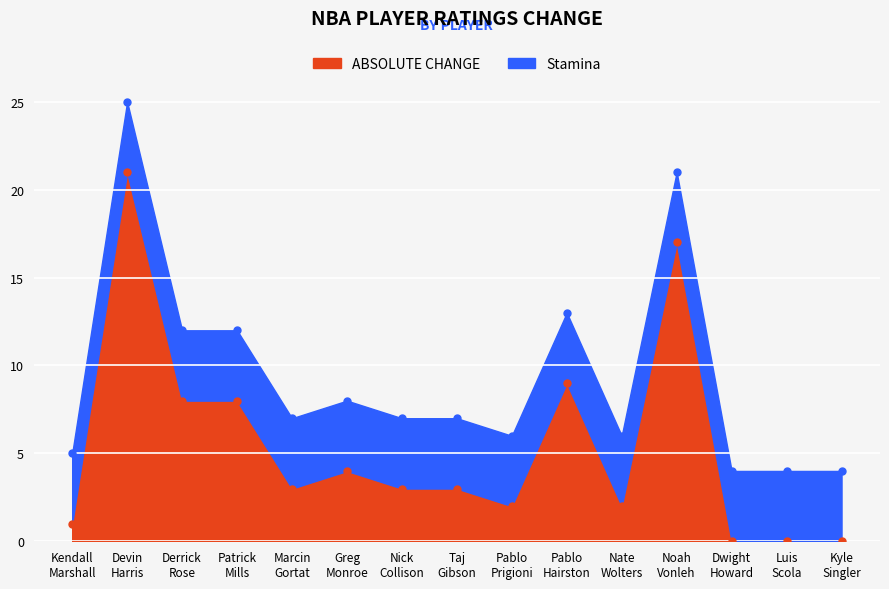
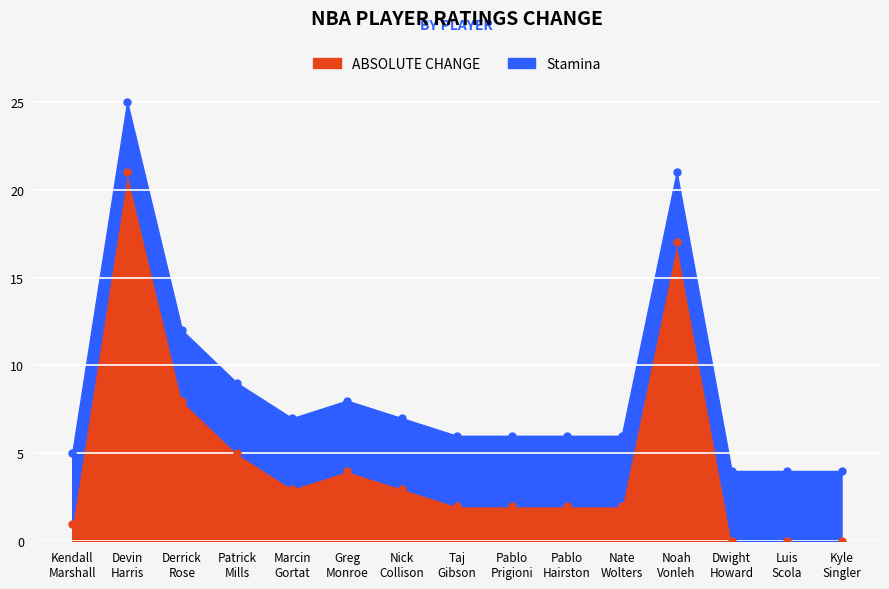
ABSOLUTE CHANGE, Patrick Mills: 8 -> 5
ABSOLUTE CHANGE, Taj Gibson: 3 -> 2
ABSOLUTE CHANGE, Pablo Hairston: 9 -> 2
